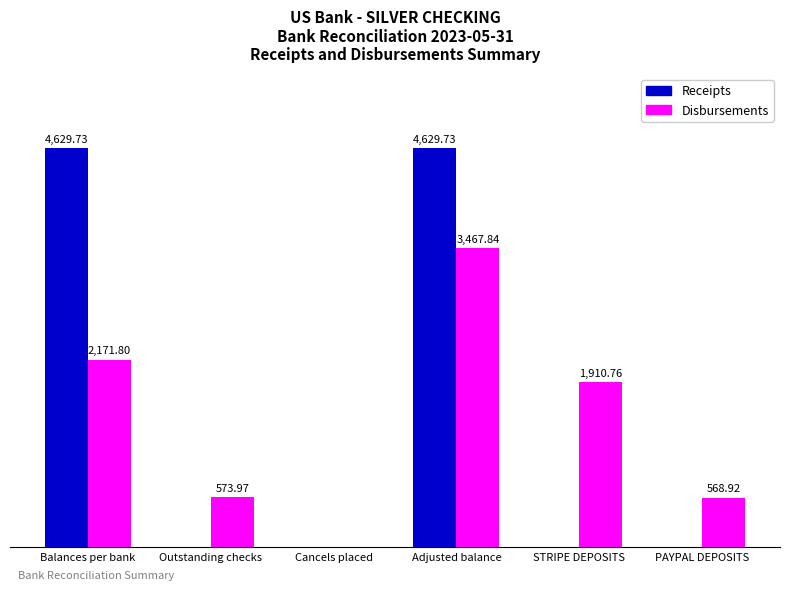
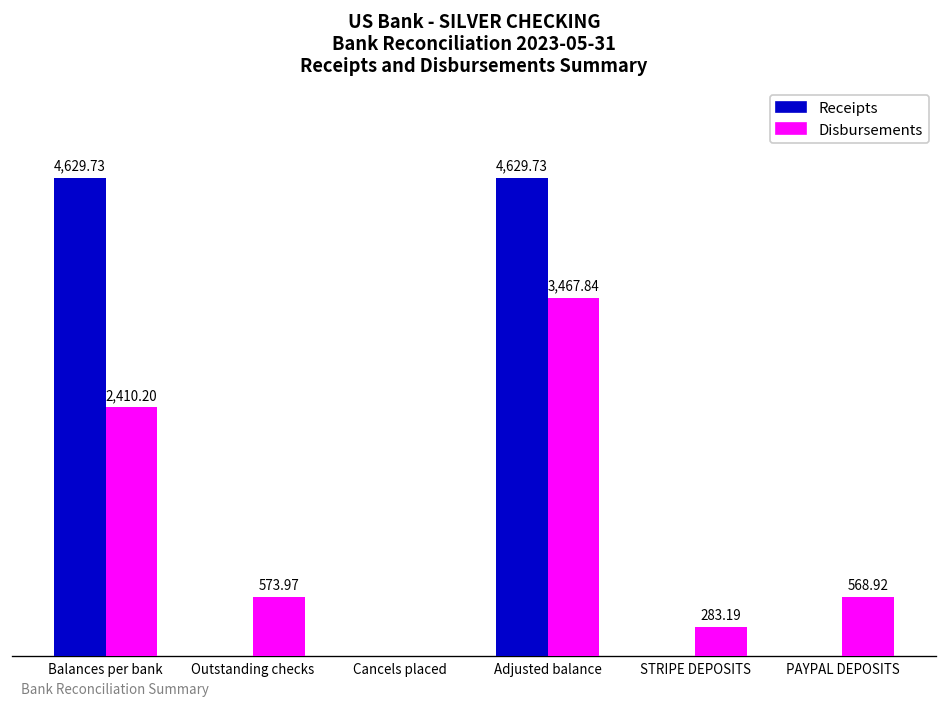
Disbursements, Balances per bank: 2,171.80 -> 2,410.20
Disbursements, STRIPE DEPOSITS: 1,910.76 -> 283.19
